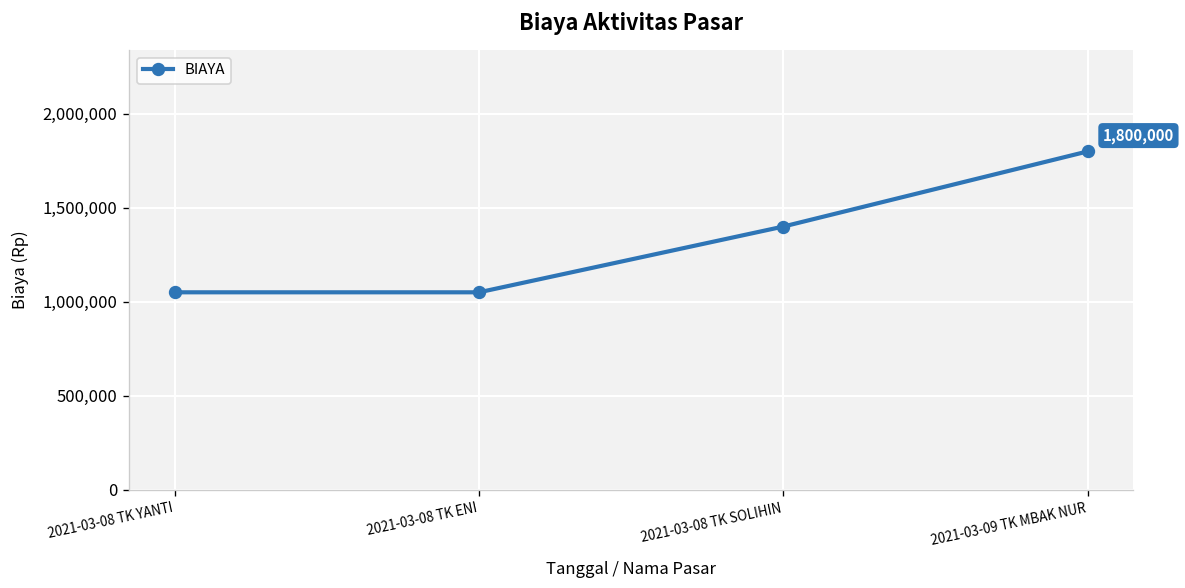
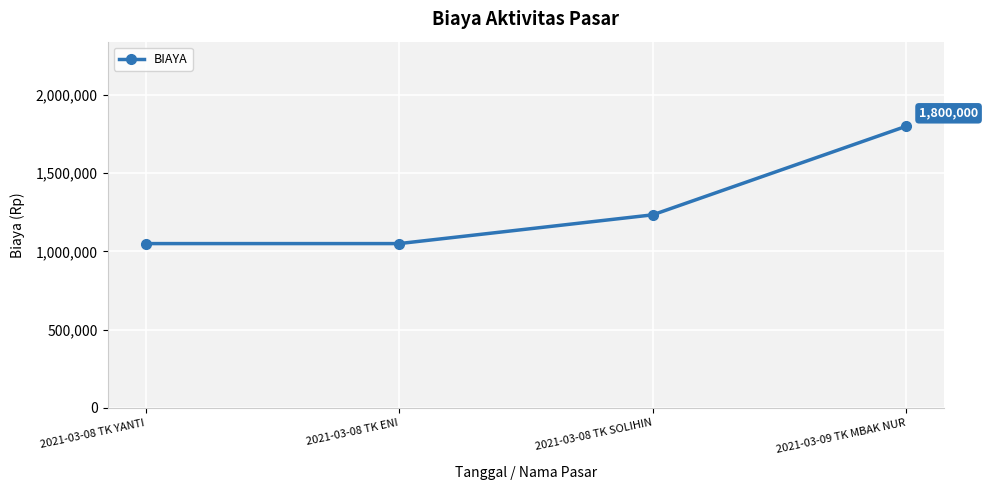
2021-03-08 TK SOLIHIN: 1,400,000 -> 1,230,000
